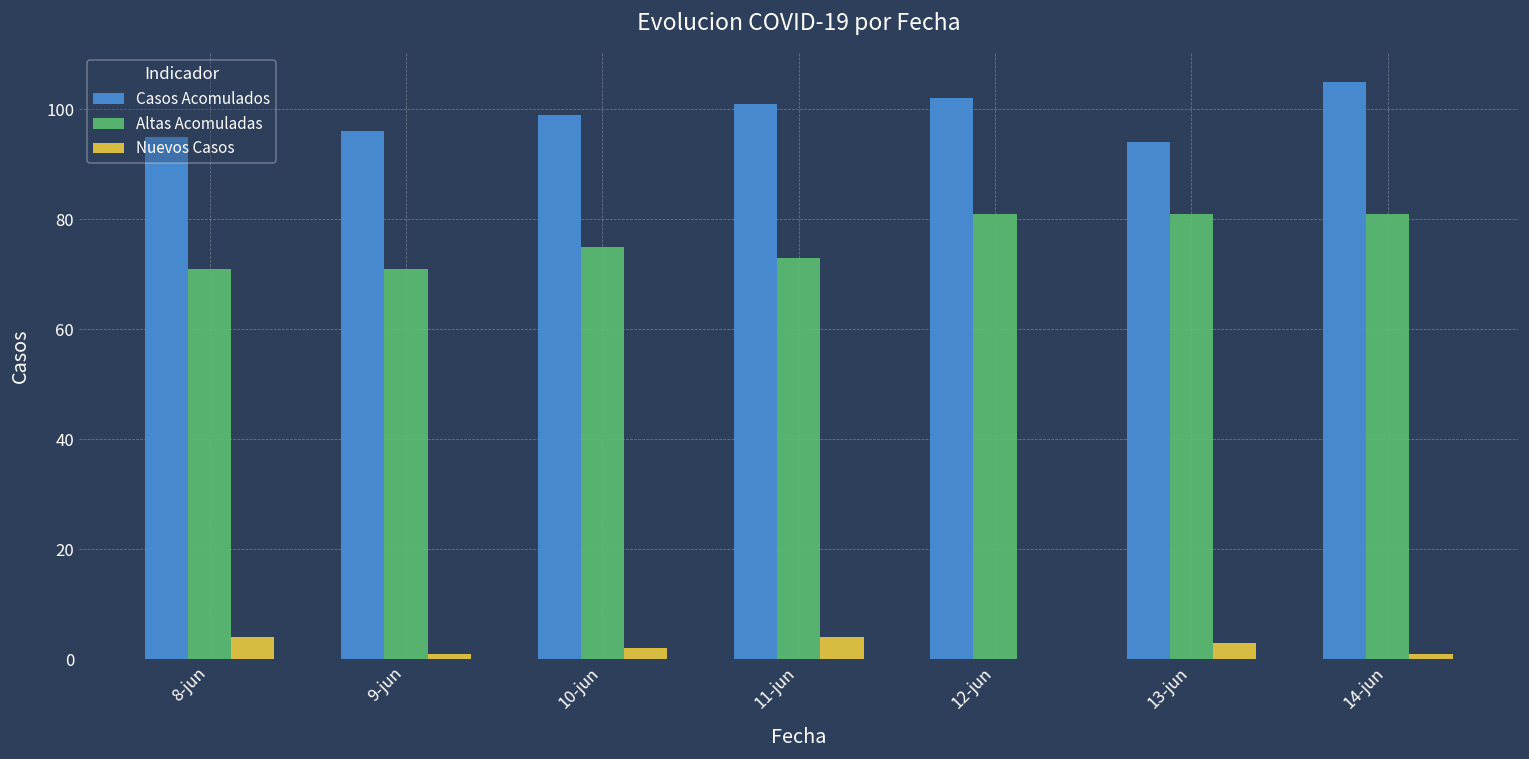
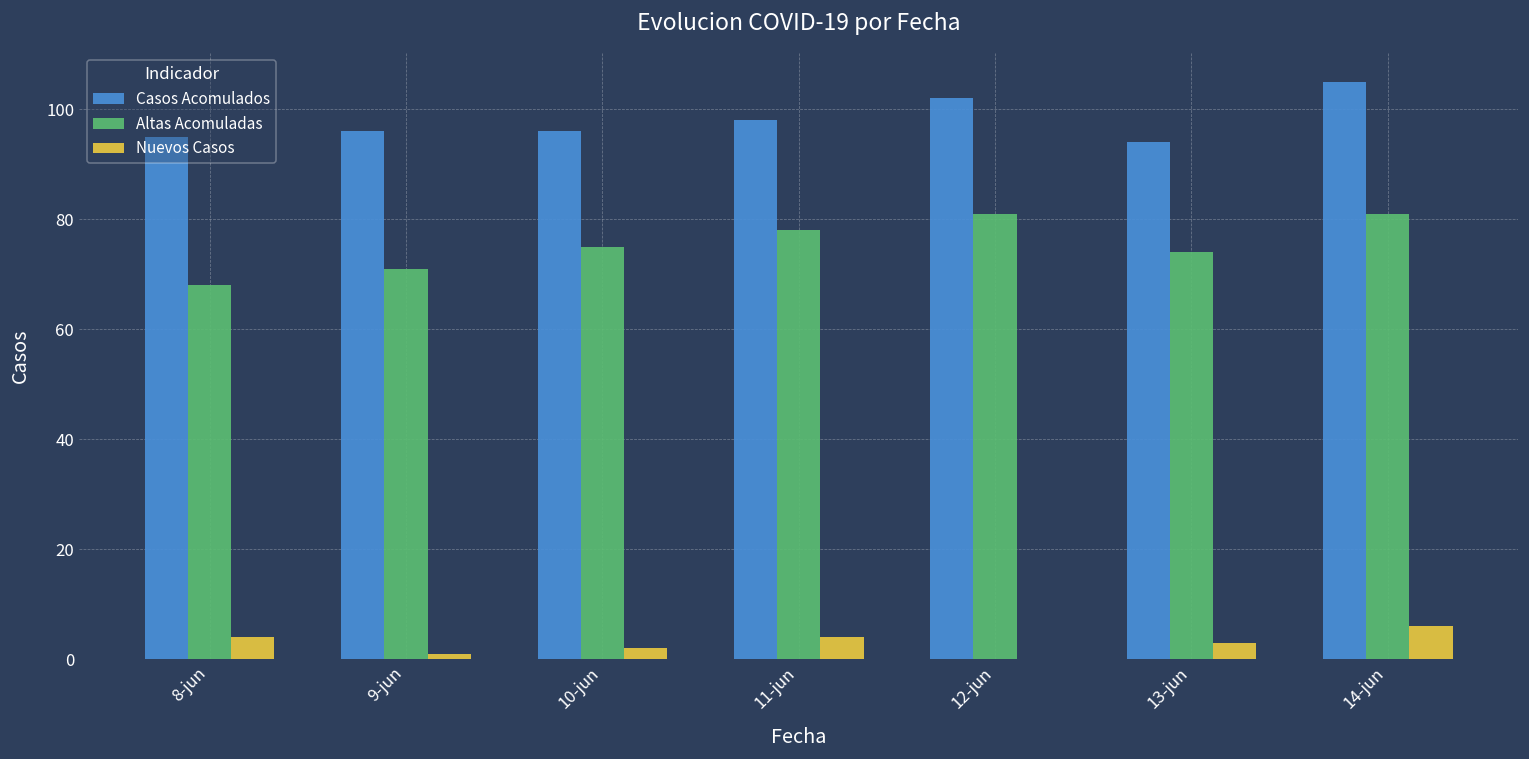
Altas Acomuladas, 8-jun: 71 -> 68
Casos Acomulados, 10-jun: 99 -> 96
Casos Acomulados, 11-jun: 101 -> 98
Altas Acomuladas, 11-jun: 73 -> 78
Altas Acomuladas, 13-jun: 81 -> 74
Nuevos Casos, 14-jun: 1 -> 6
